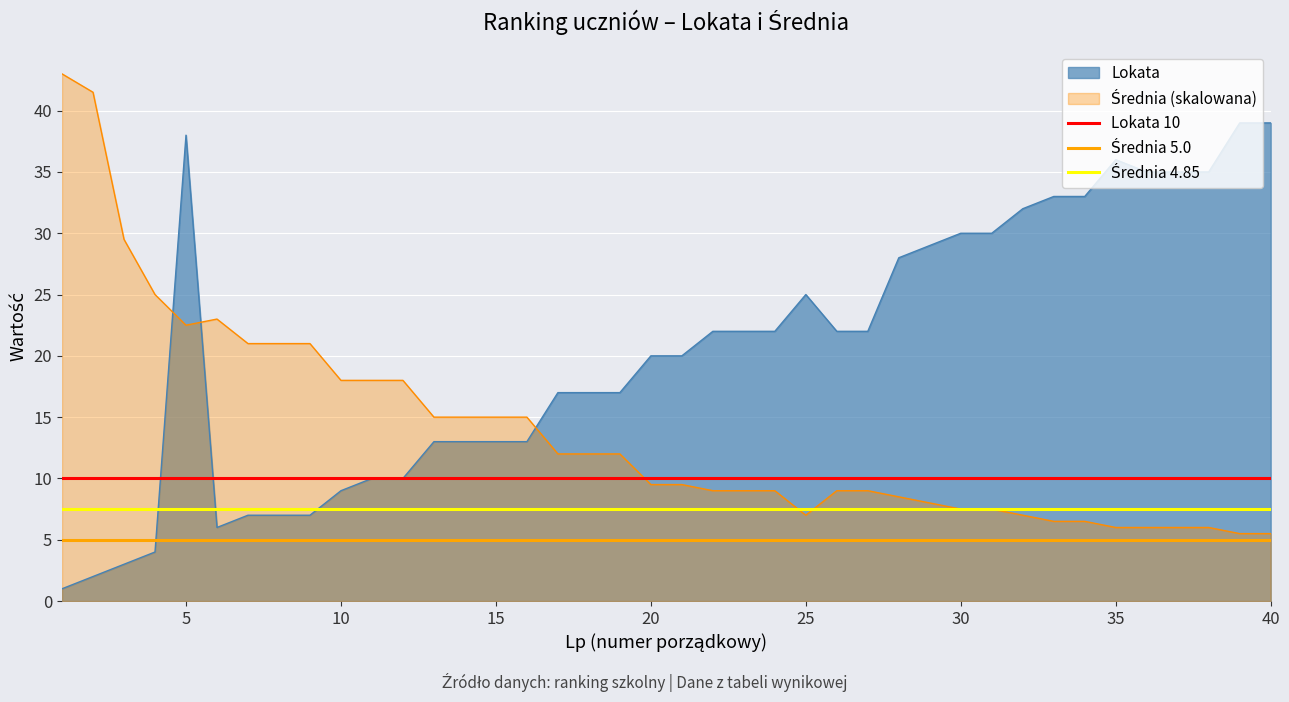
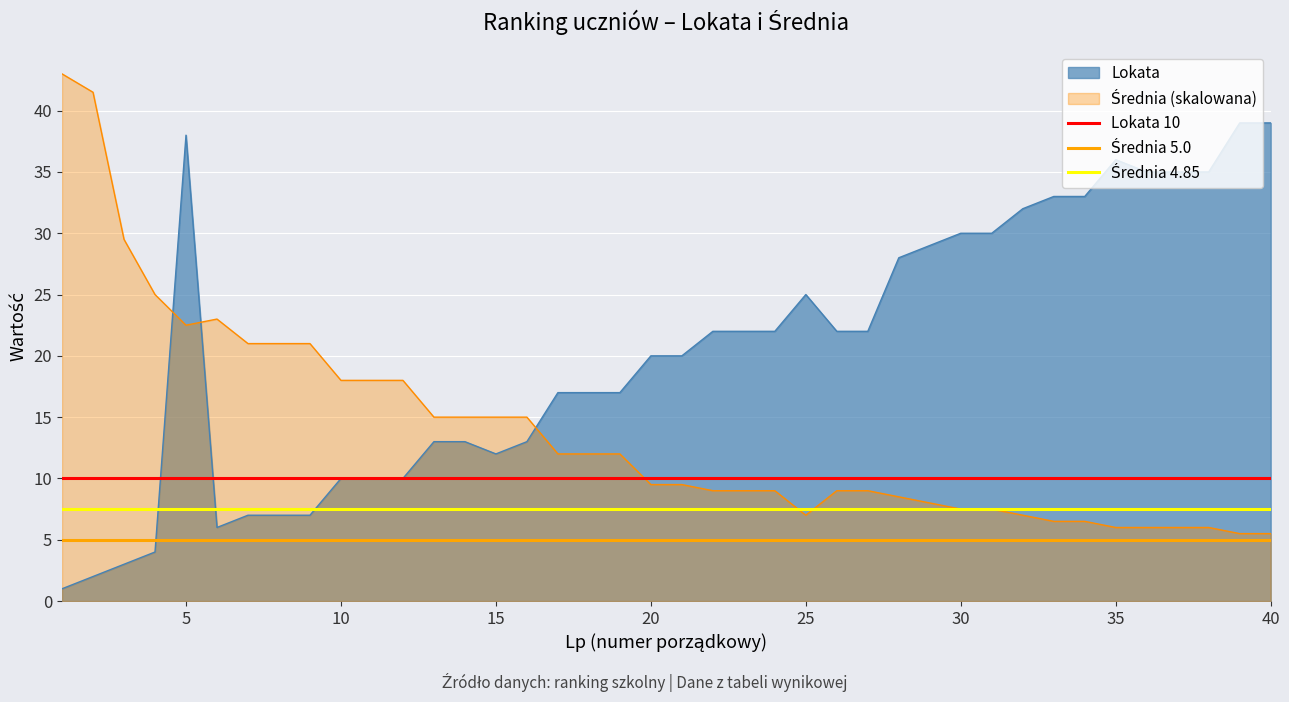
Lokata, 10: 9 -> 10
Lokata, 15: 13 -> 12
